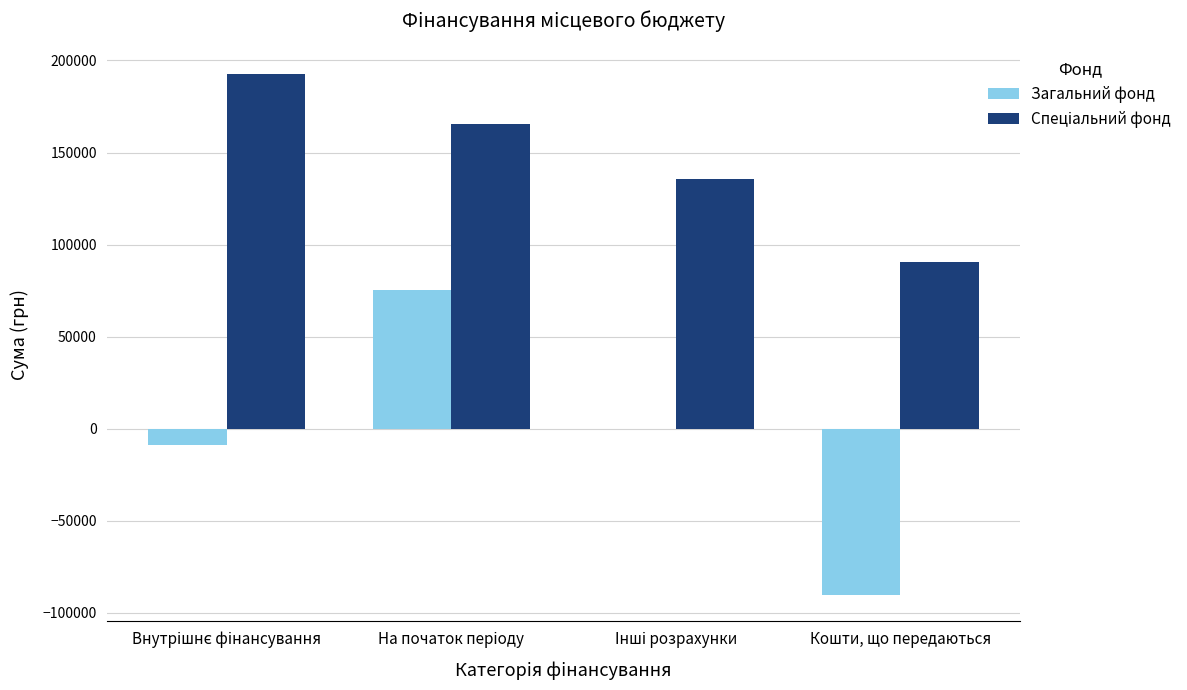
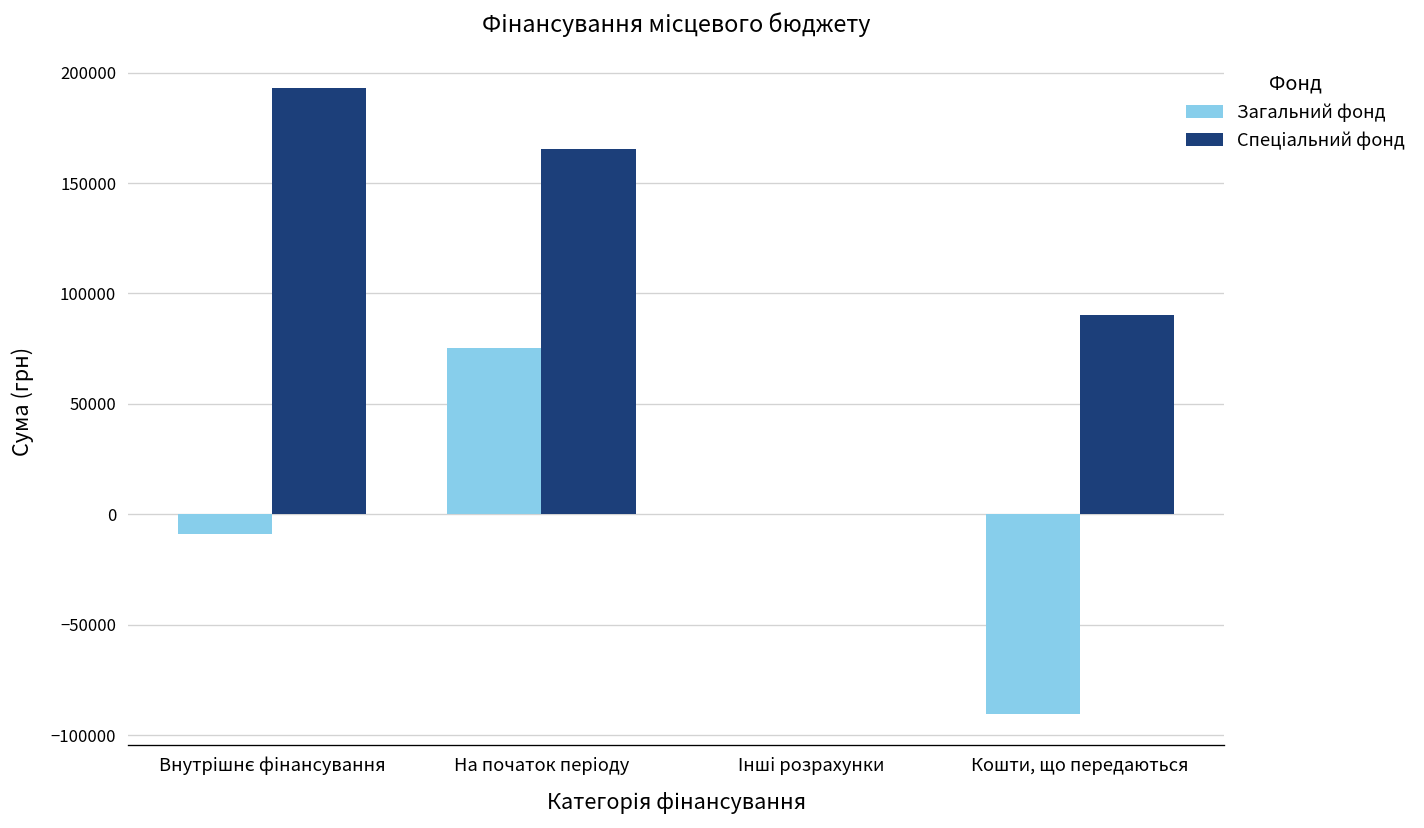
Спеціальний фонд, Інші розрахунки: 135000 -> 0
